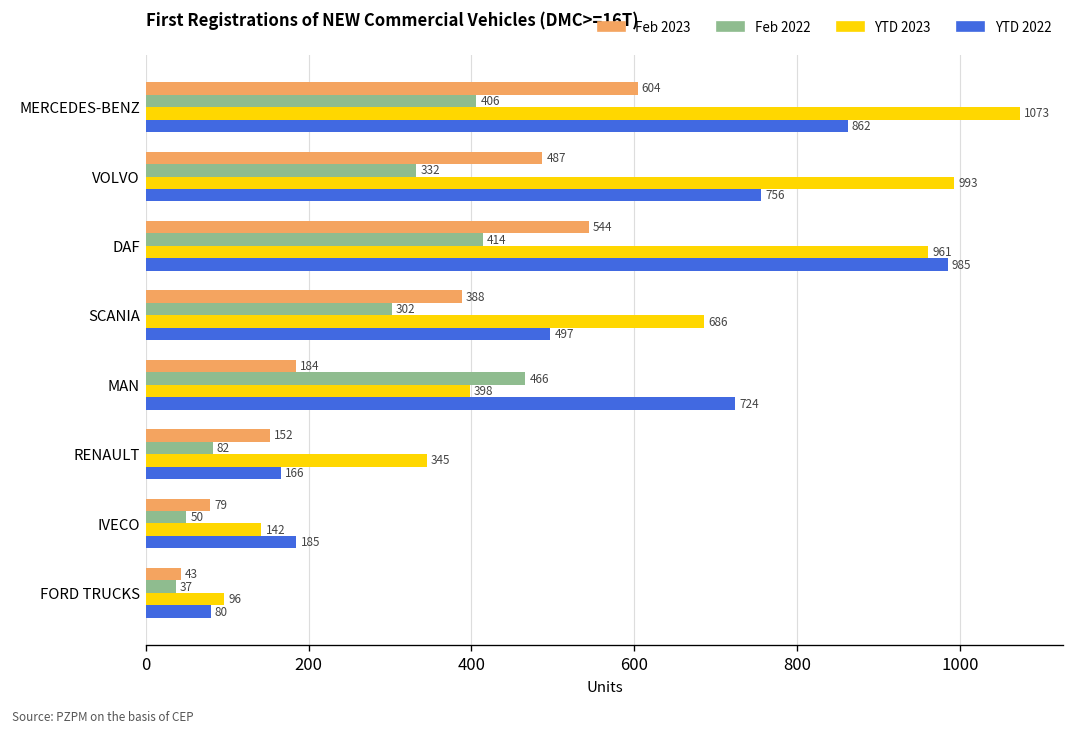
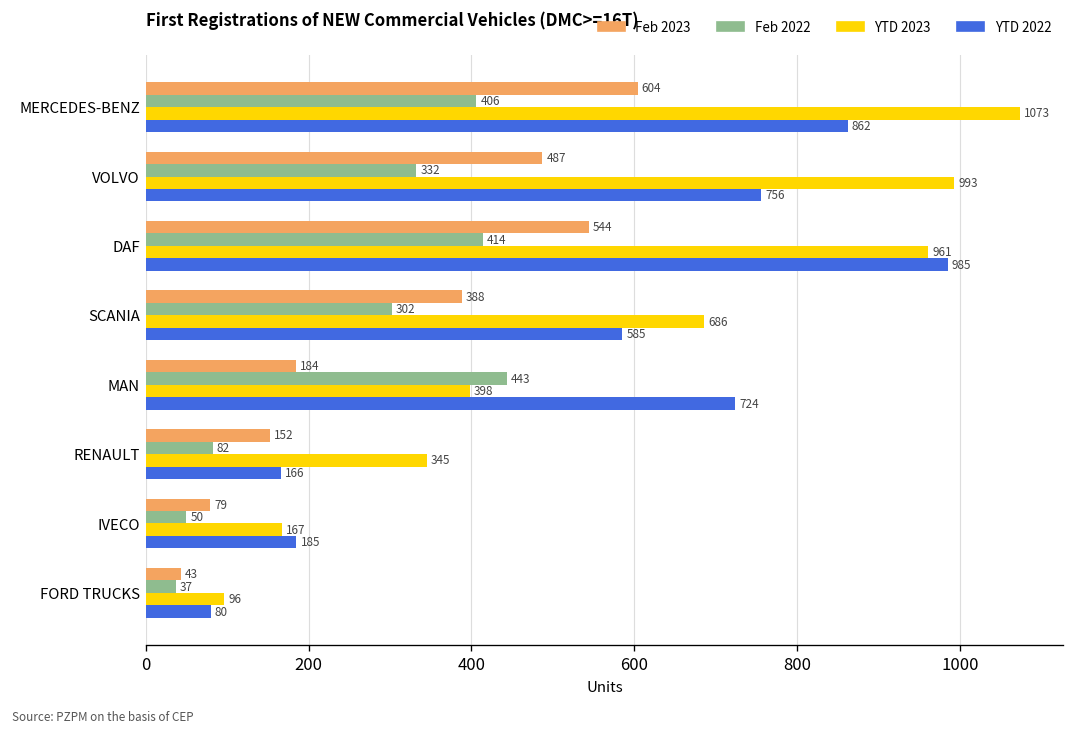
YTD 2022, SCANIA: 497 -> 585
Feb 2022, MAN: 466 -> 443
YTD 2023, IVECO: 142 -> 167
